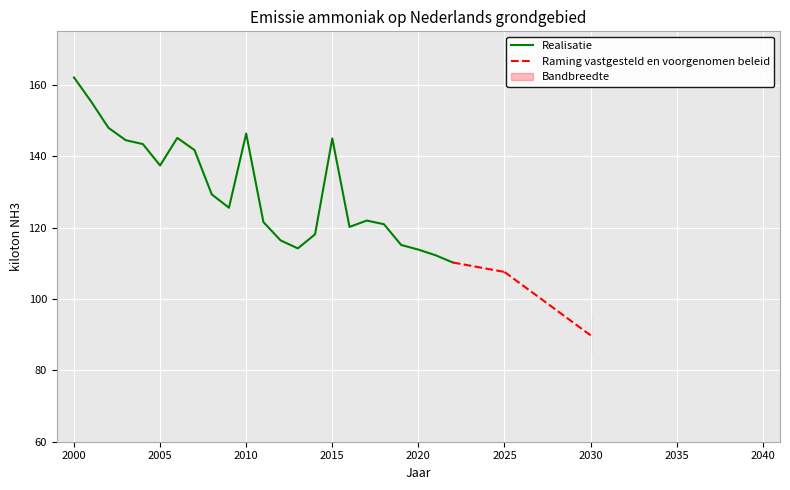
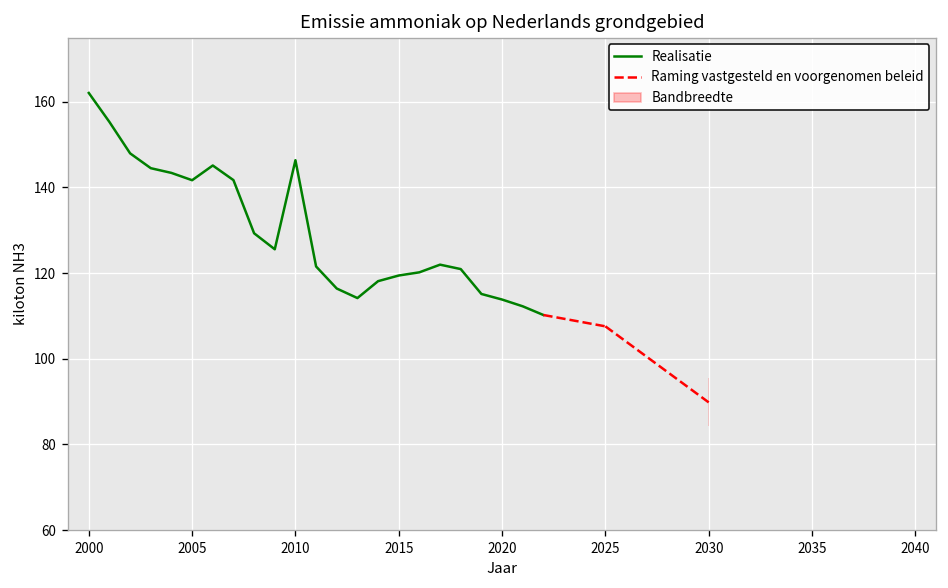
Realisatie, 2005: 137 -> 142
Realisatie, 2015: 145 -> 119
